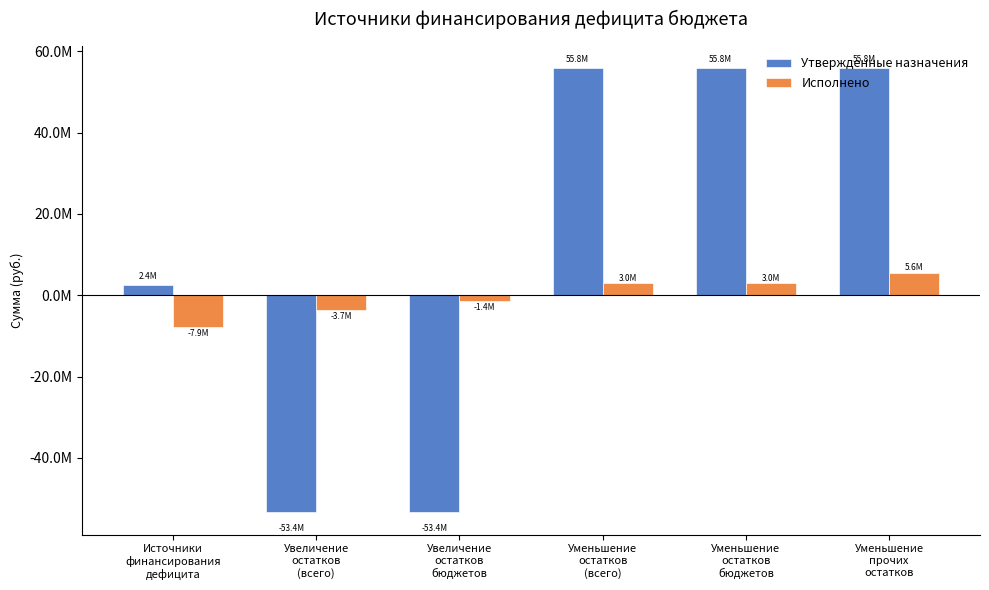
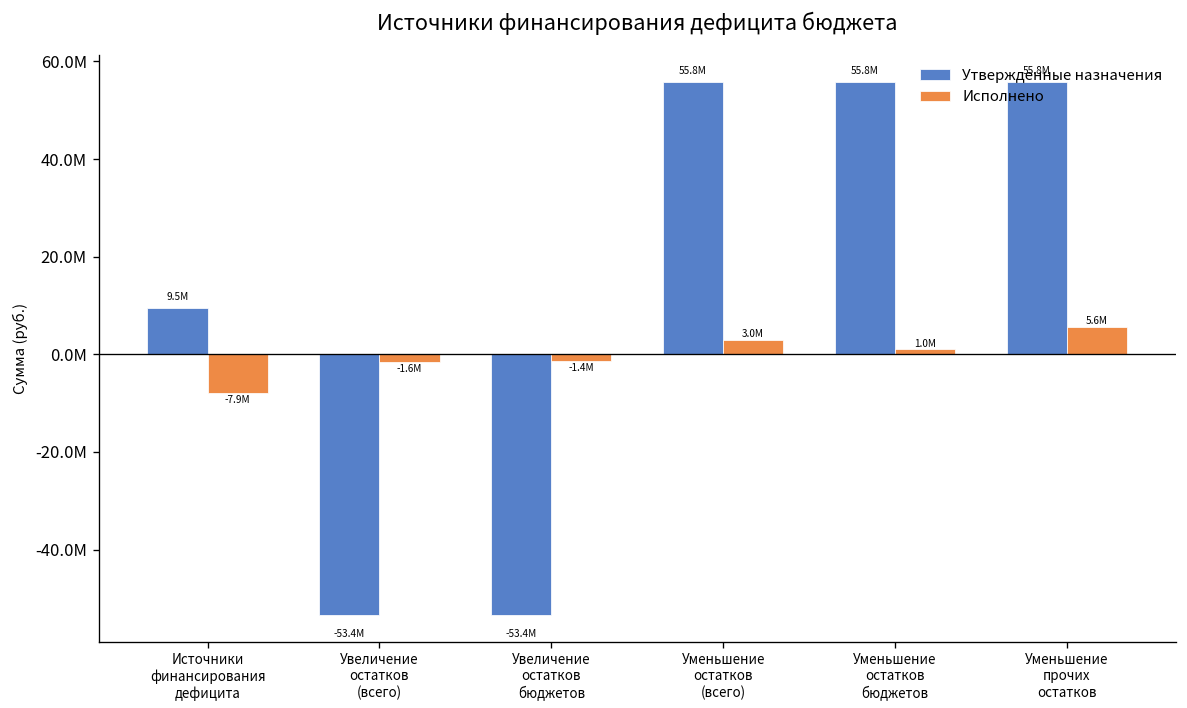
Утвержденные назначения, Источники финансирования дефицита: 2.4M -> 9.5M
Исполнено, Увеличение остатков (всего): -3.7M -> -1.6M
Исполнено, Уменьшение остатков бюджетов: 3.0M -> 1.0M
